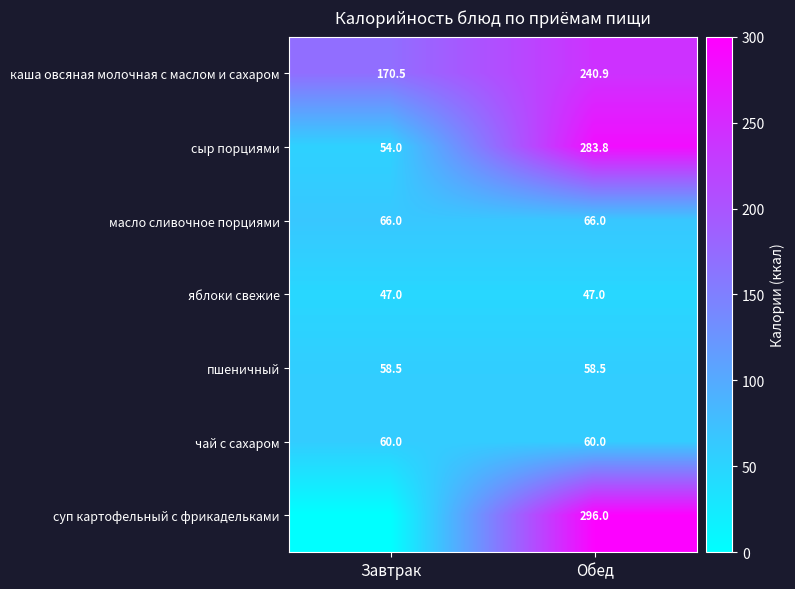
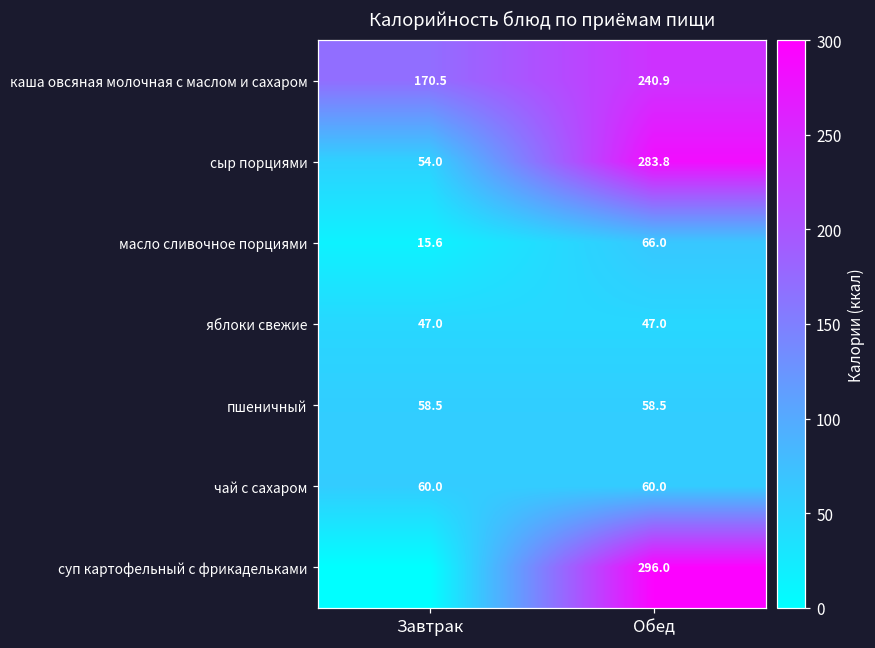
масло сливочное порциями, Завтрак: 66.0 -> 15.6
